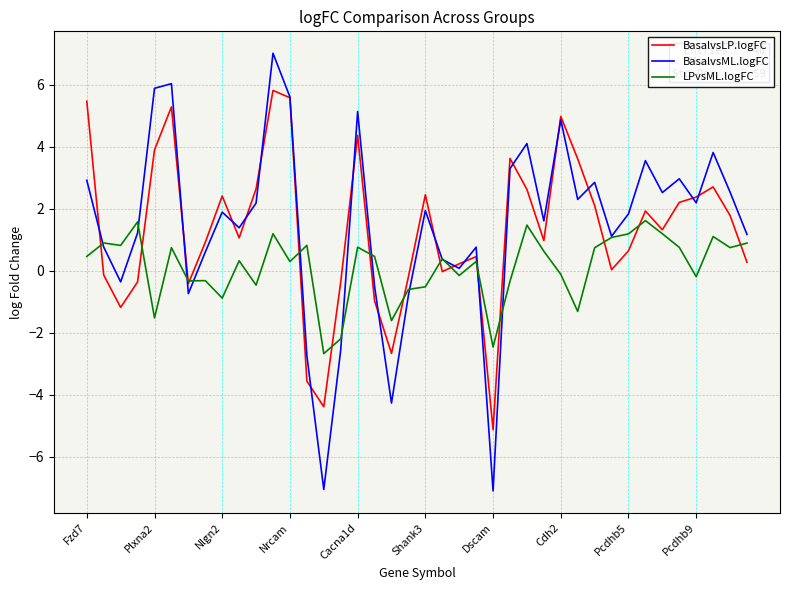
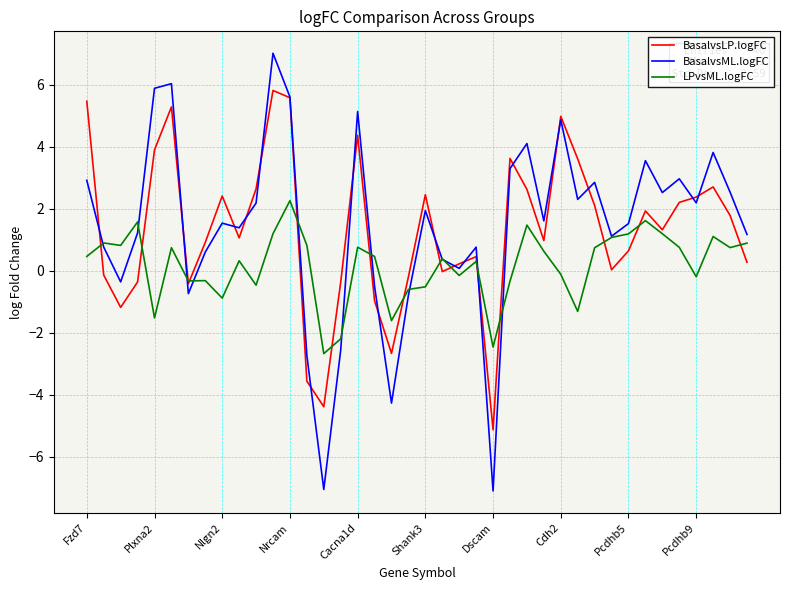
BasalvsML.logFC, Nlgn2: 1.9 -> 1.5
LPvsML.logFC, Nrcam: 0.3 -> 2.3
BasalvsML.logFC, Pcdhb5: 1.8 -> 1.5
